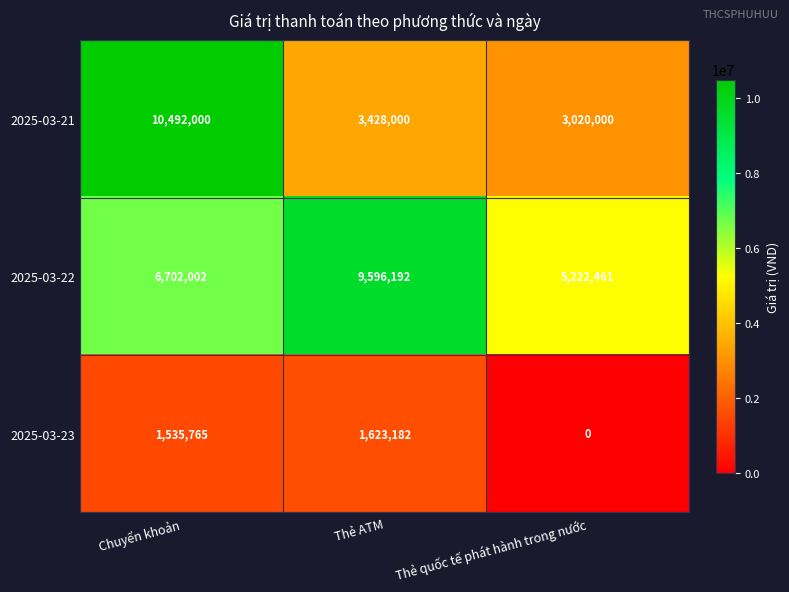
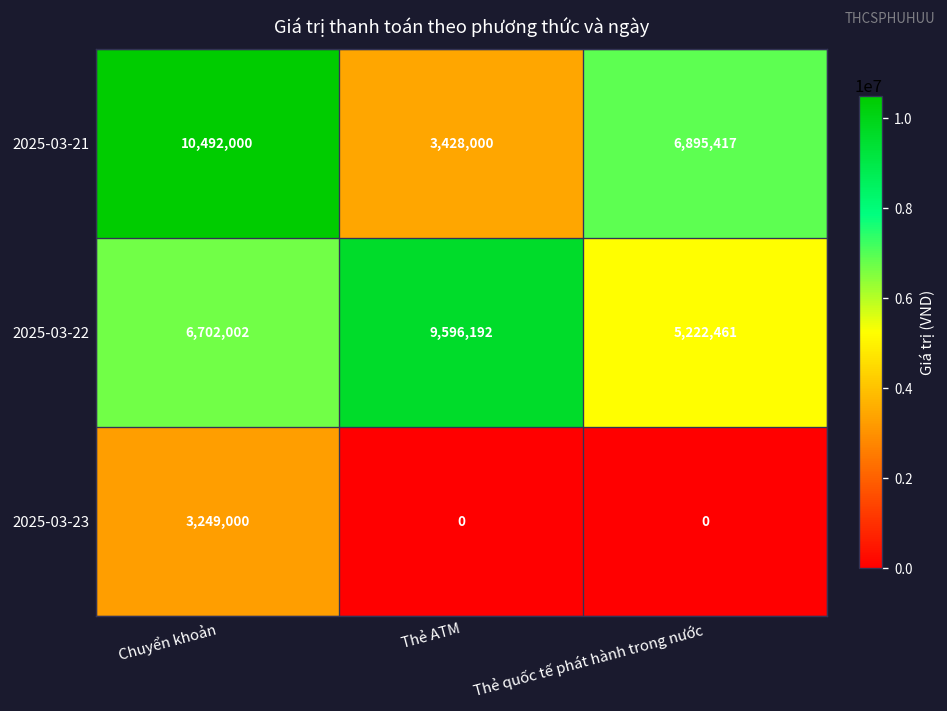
2025-03-21, Thẻ quốc tế phát hành trong nước: 3,020,000 -> 6,895,417
2025-03-23, Chuyển khoản: 1,535,765 -> 3,249,000
2025-03-23, Thẻ ATM: 1,623,182 -> 0
